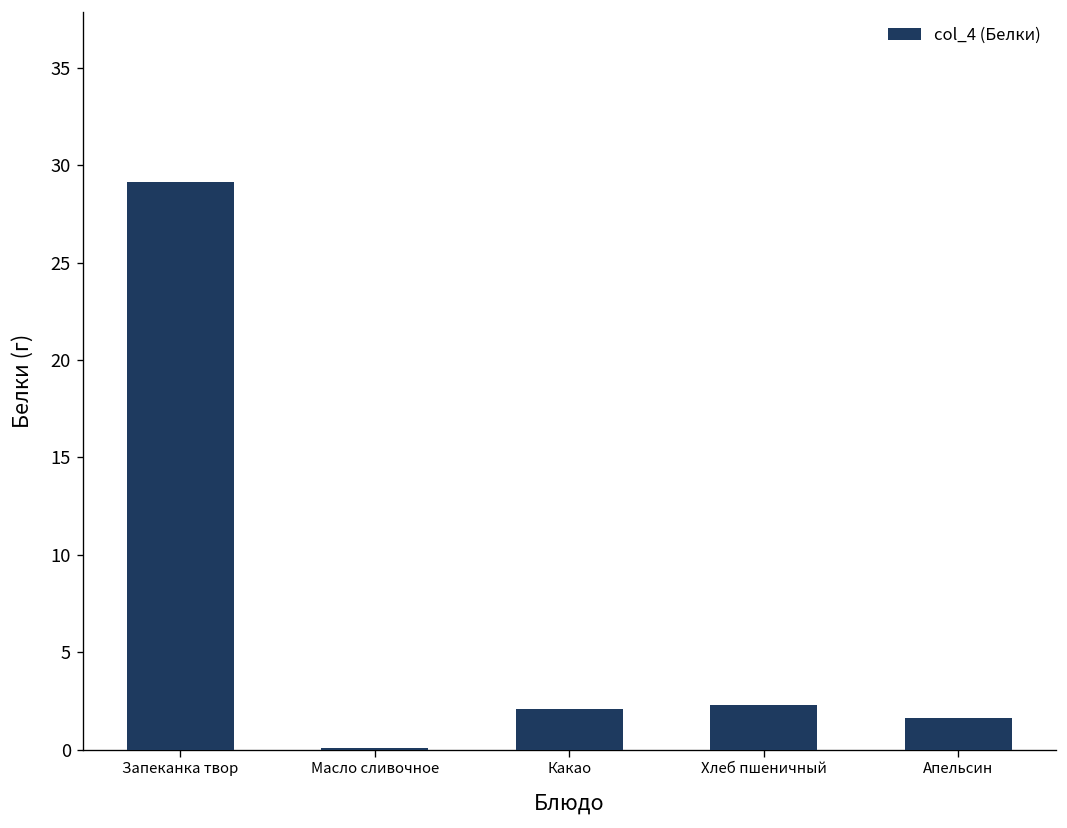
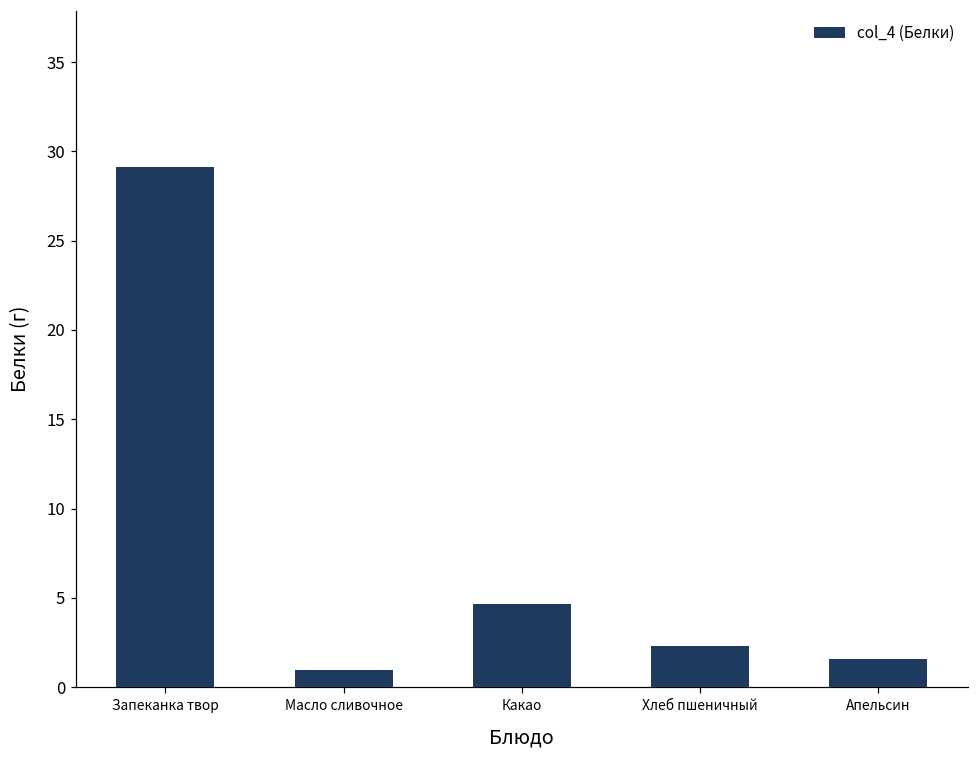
Масло сливочное: 0.1 -> 1.0
Какао: 2.1 -> 4.7
